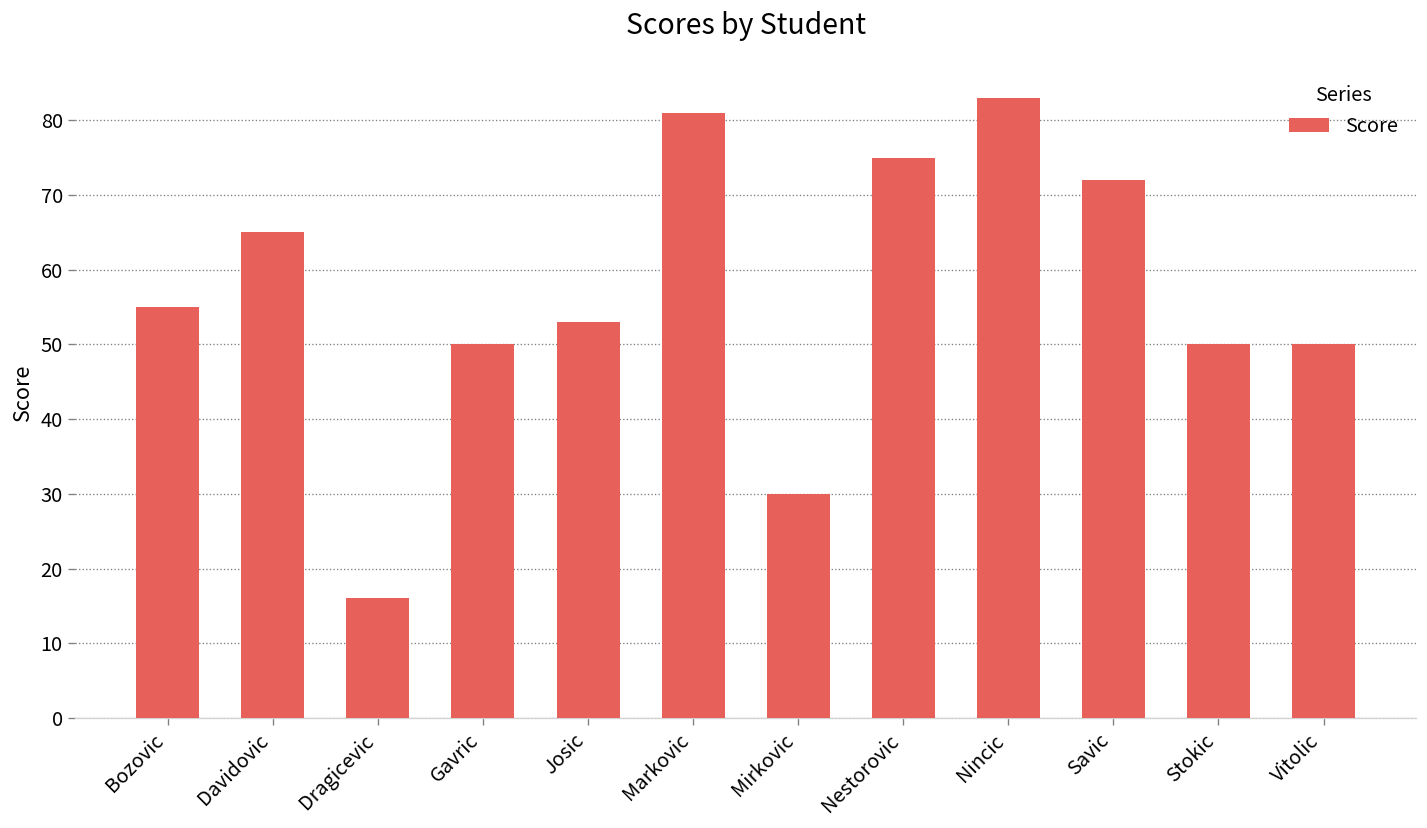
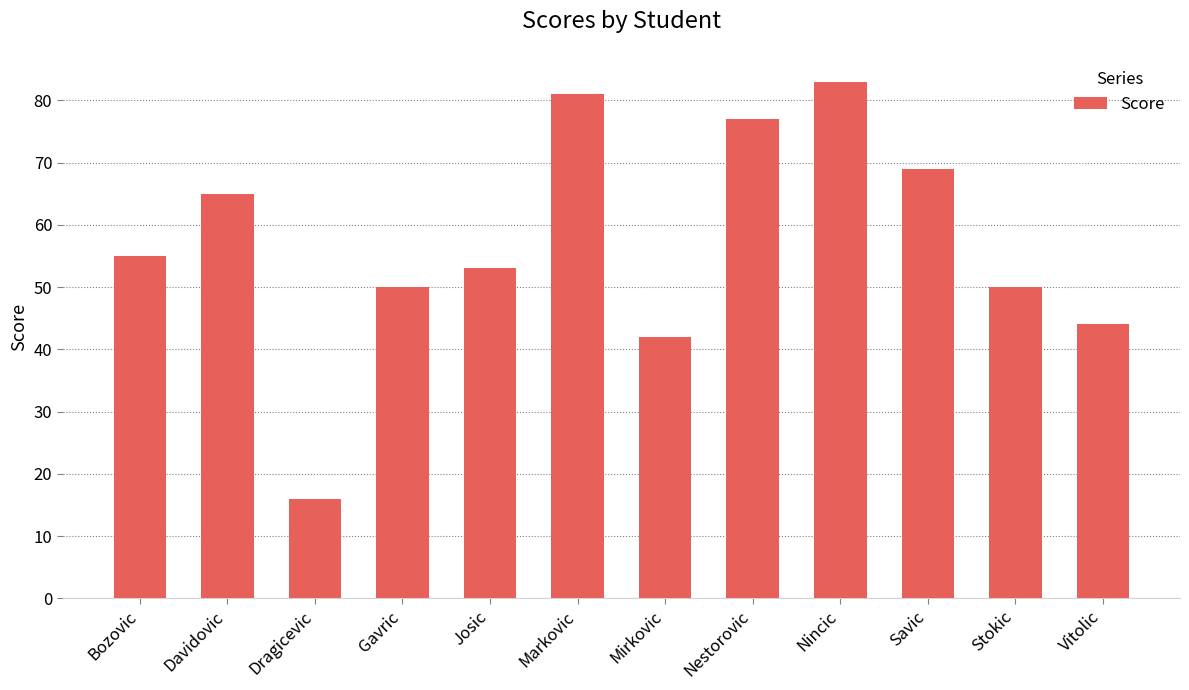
Mirkovic: 30 -> 42
Nestorovic: 75 -> 77
Savic: 72 -> 69
Vitolic: 50 -> 44
